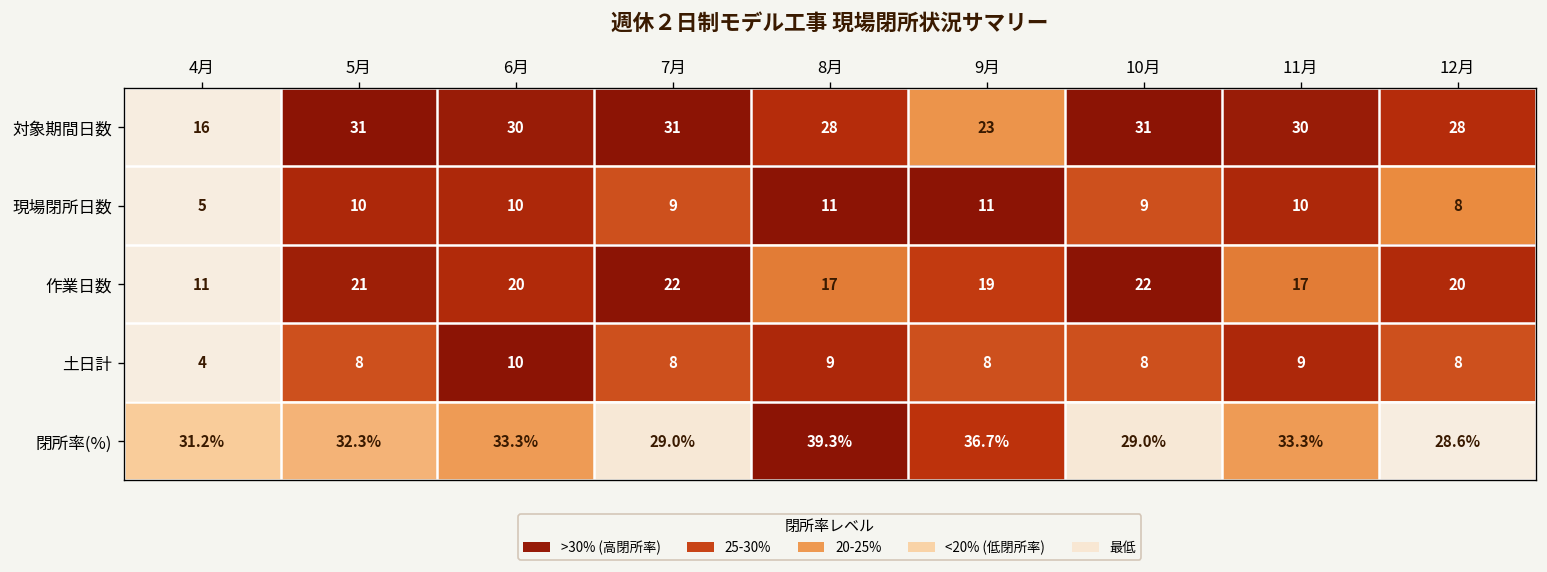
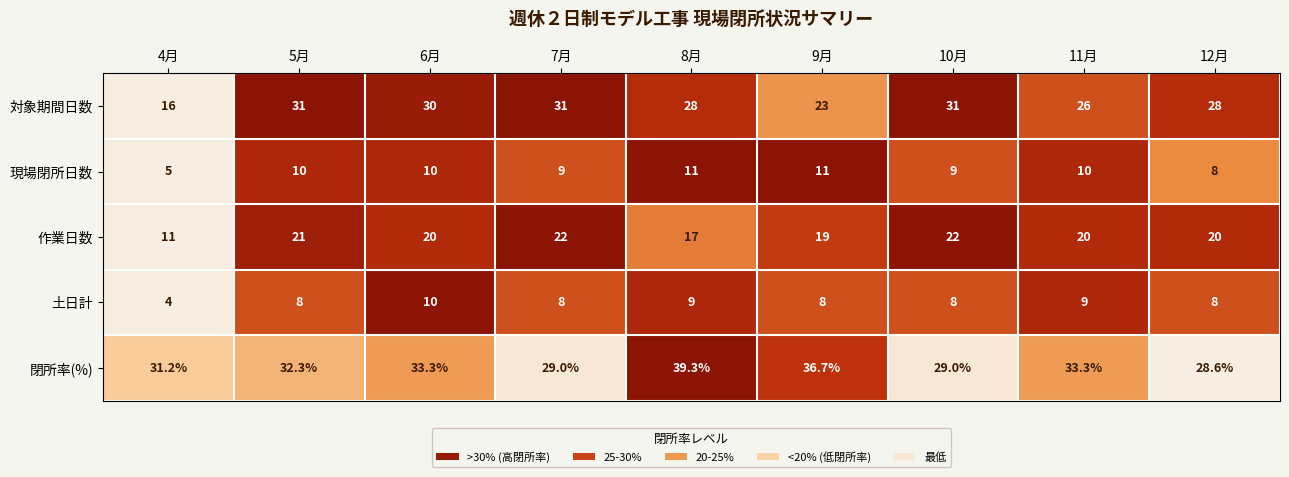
対象期間日数, 11月: 30 -> 26
作業日数, 11月: 17 -> 20
